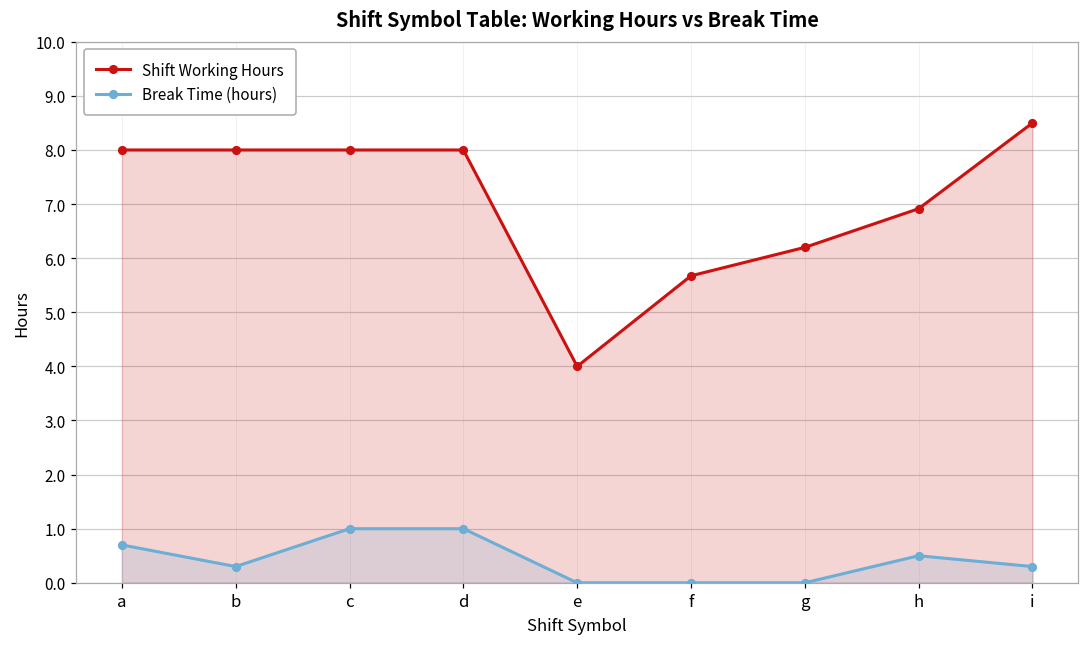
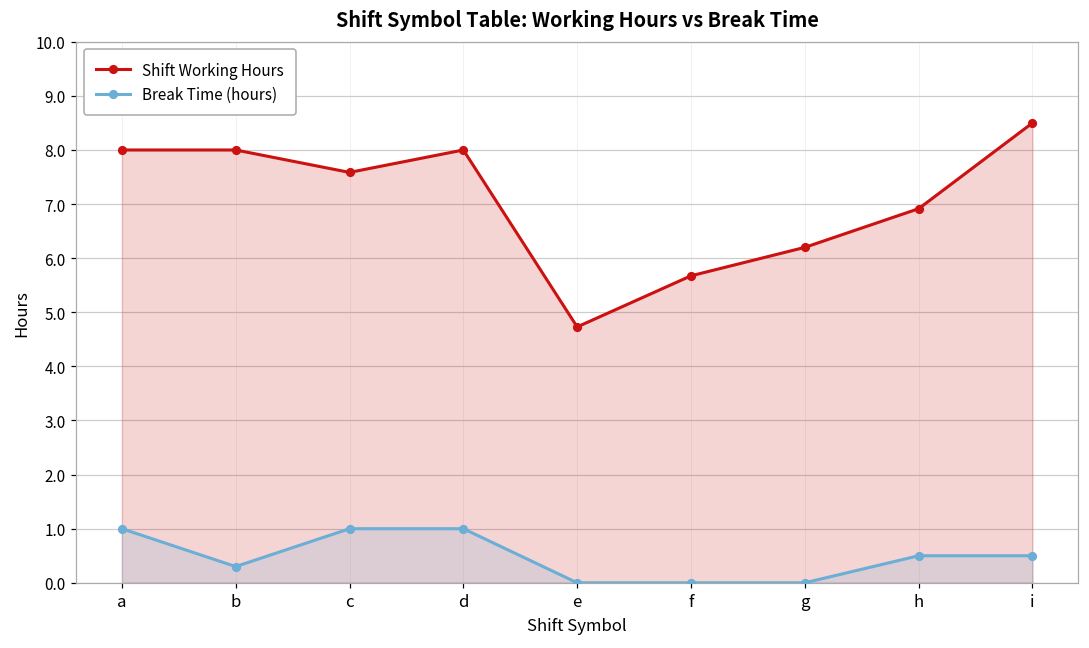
Break Time (hours), a: 0.7 -> 1.0
Shift Working Hours, c: 8.0 -> 7.6
Shift Working Hours, e: 4.0 -> 4.7
Break Time (hours), i: 0.3 -> 0.5
